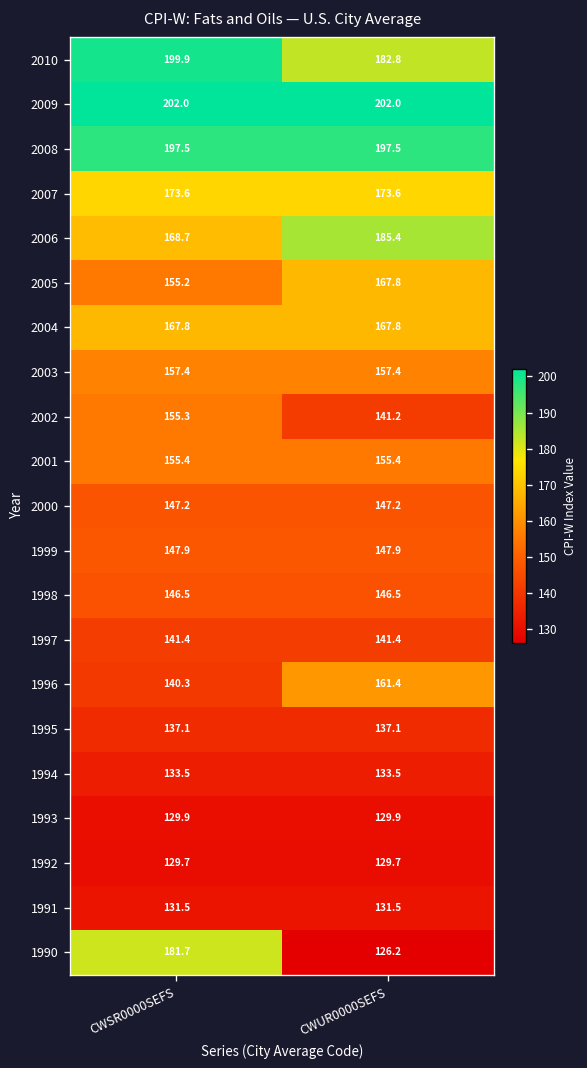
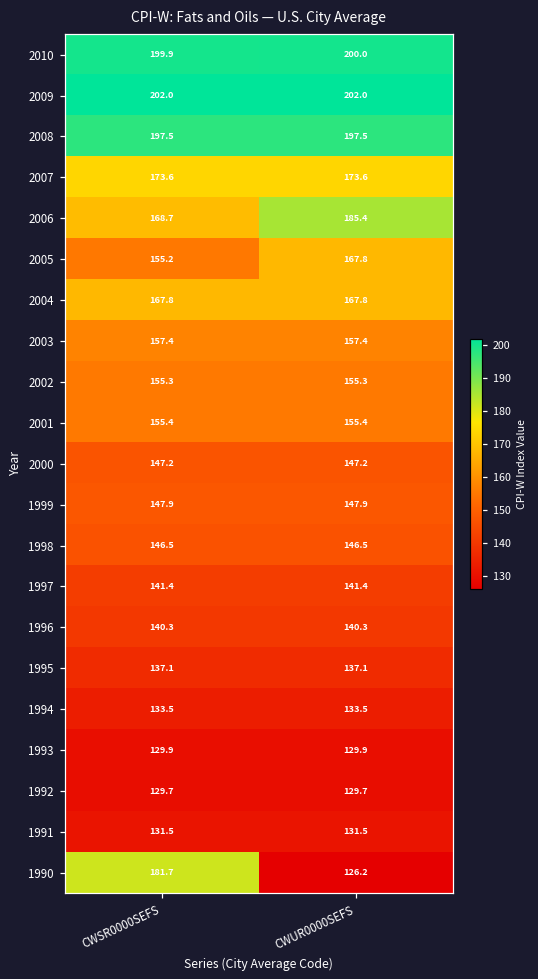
2010, CWUR0000SEFS: 182.8 -> 200.0
2002, CWUR0000SEFS: 141.2 -> 155.3
1996, CWUR0000SEFS: 161.4 -> 140.3
